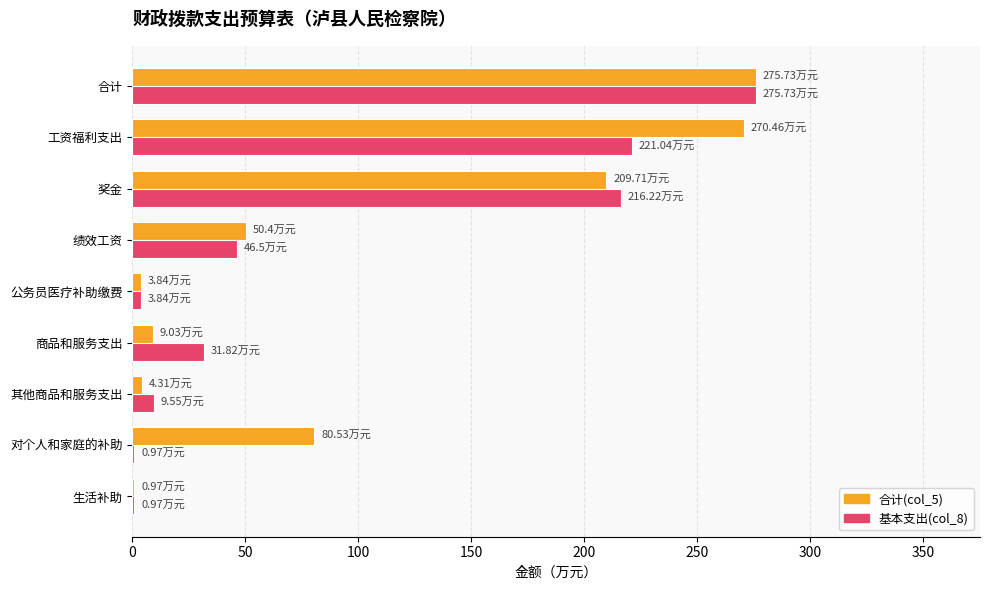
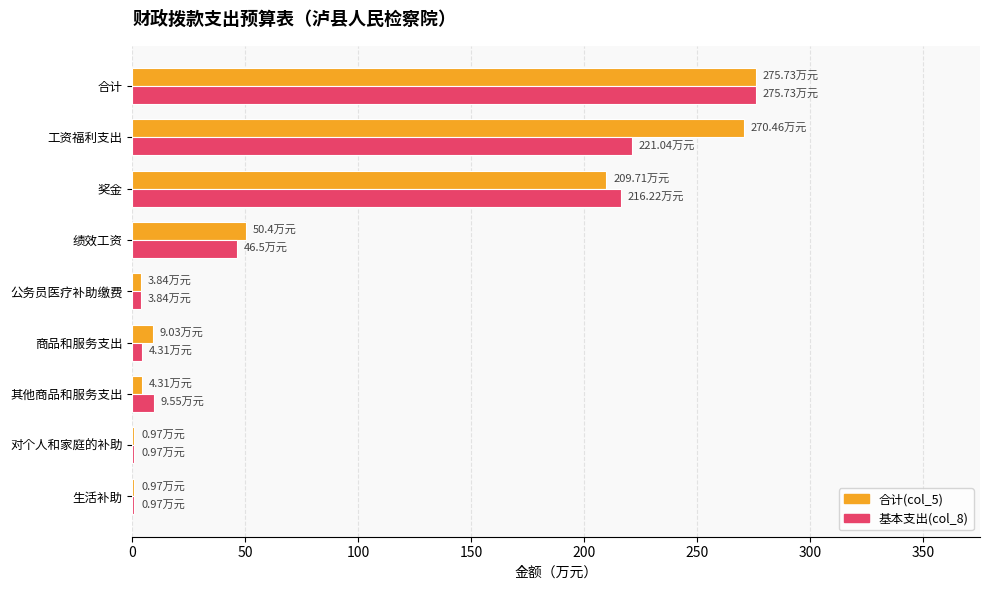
基本支出(col_8), 商品和服务支出: 31.82 -> 4.31
合计(col_5), 对个人和家庭的补助: 80.53 -> 0.97
